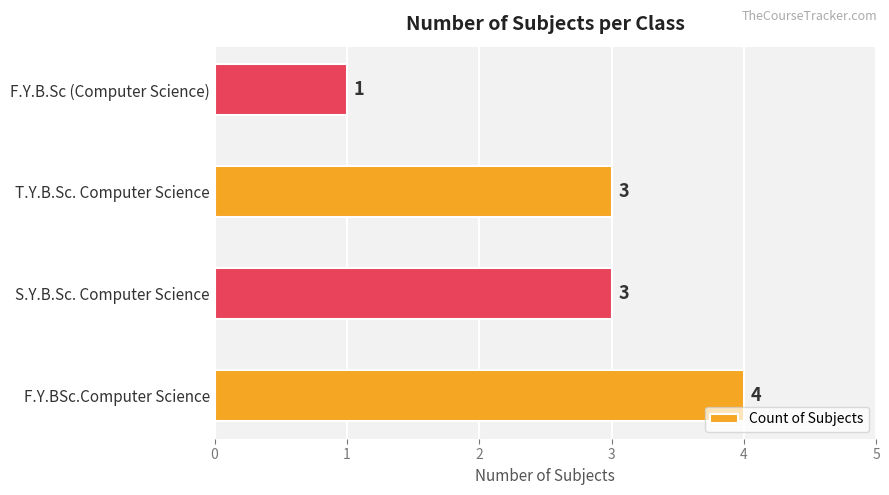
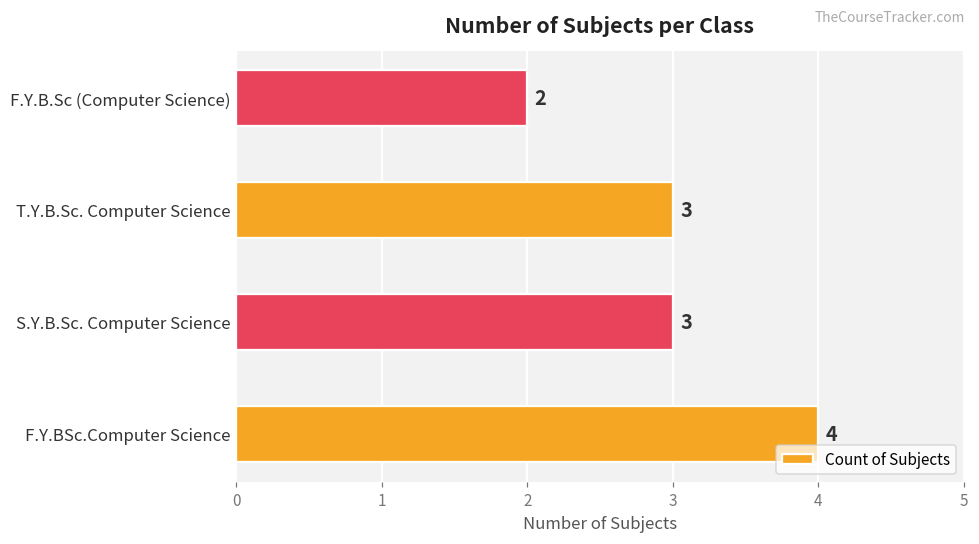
F.Y.B.Sc (Computer Science): 1 -> 2
